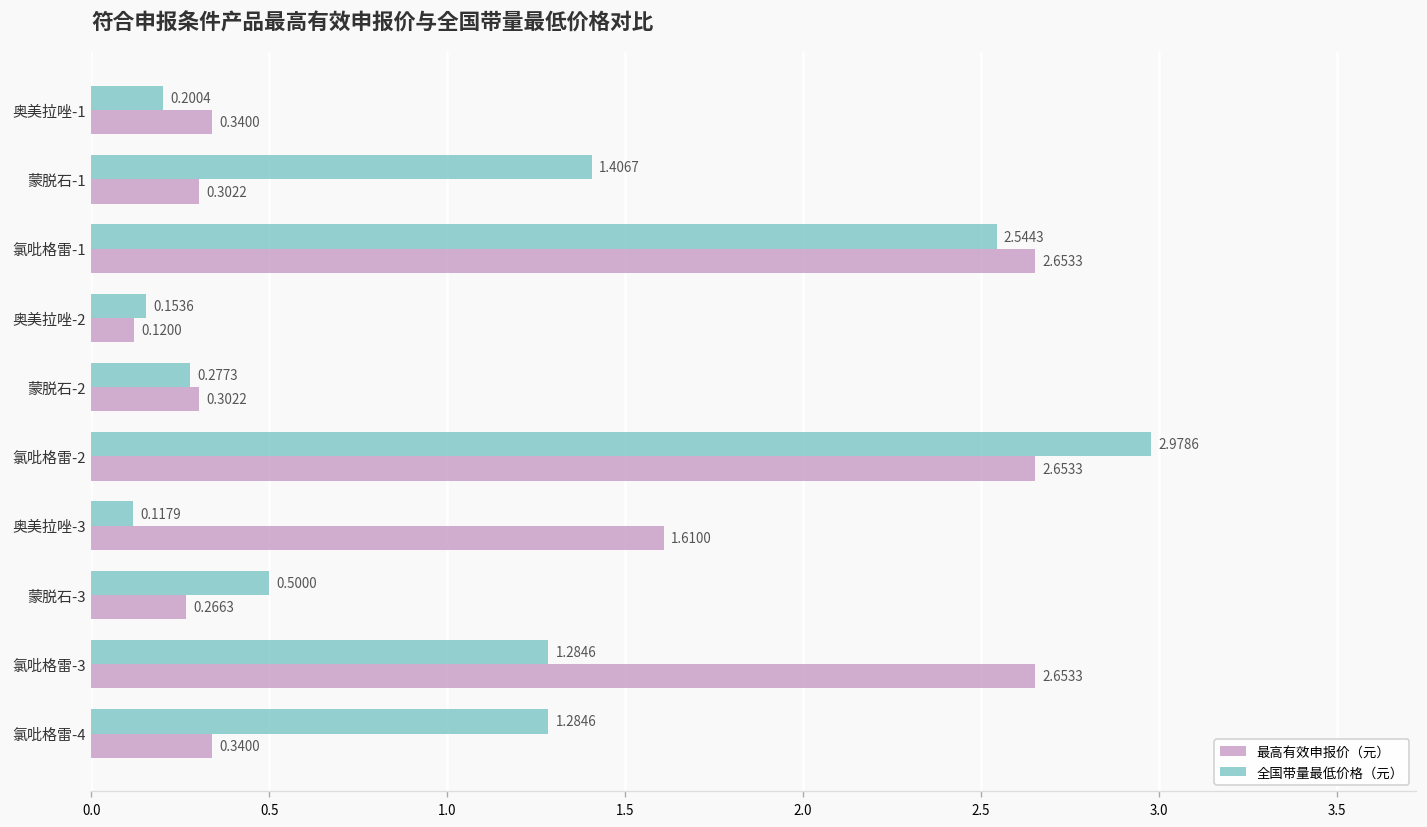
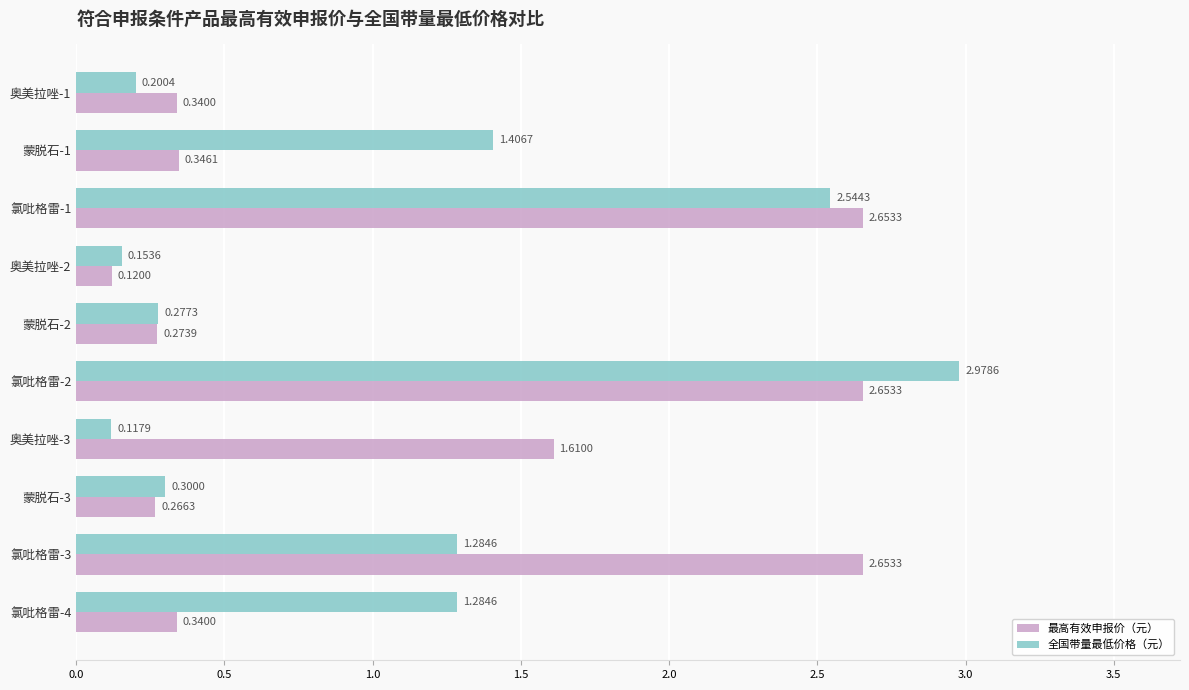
最高有效申报价（元）, 蒙脱石-1: 0.3022 -> 0.3461
最高有效申报价（元）, 蒙脱石-2: 0.3022 -> 0.2739
全国带量最低价格（元）, 蒙脱石-3: 0.5000 -> 0.3000
